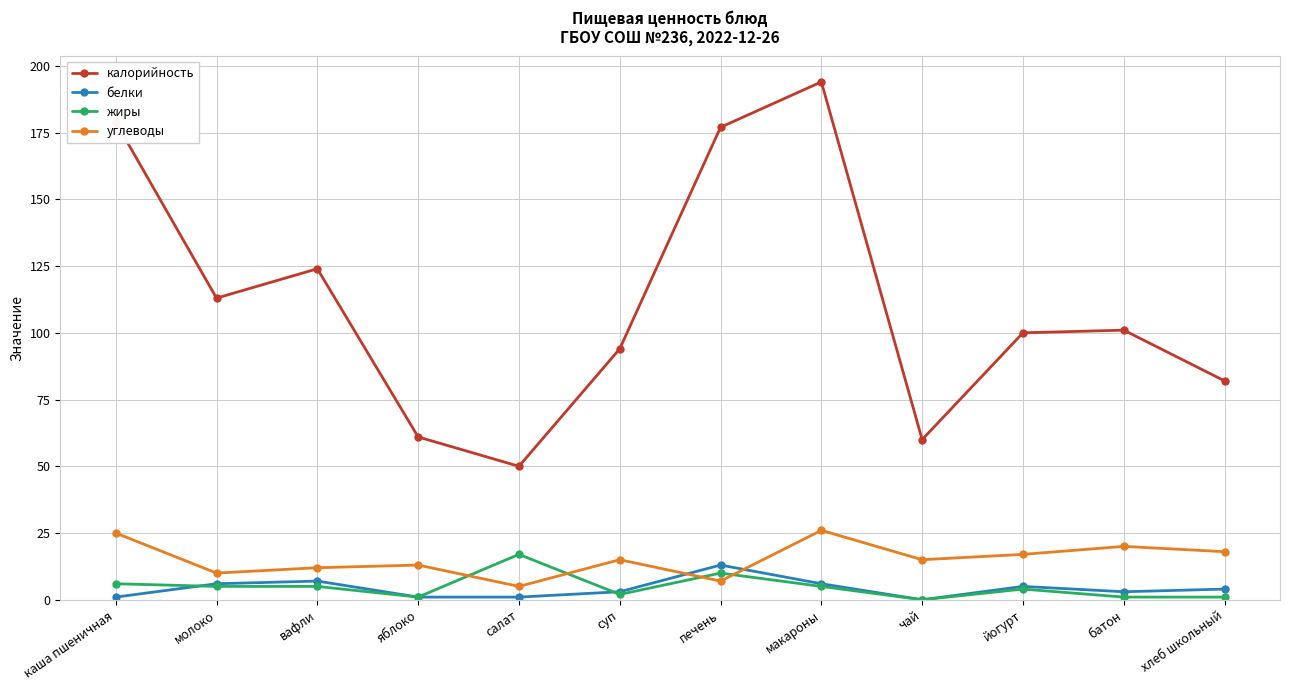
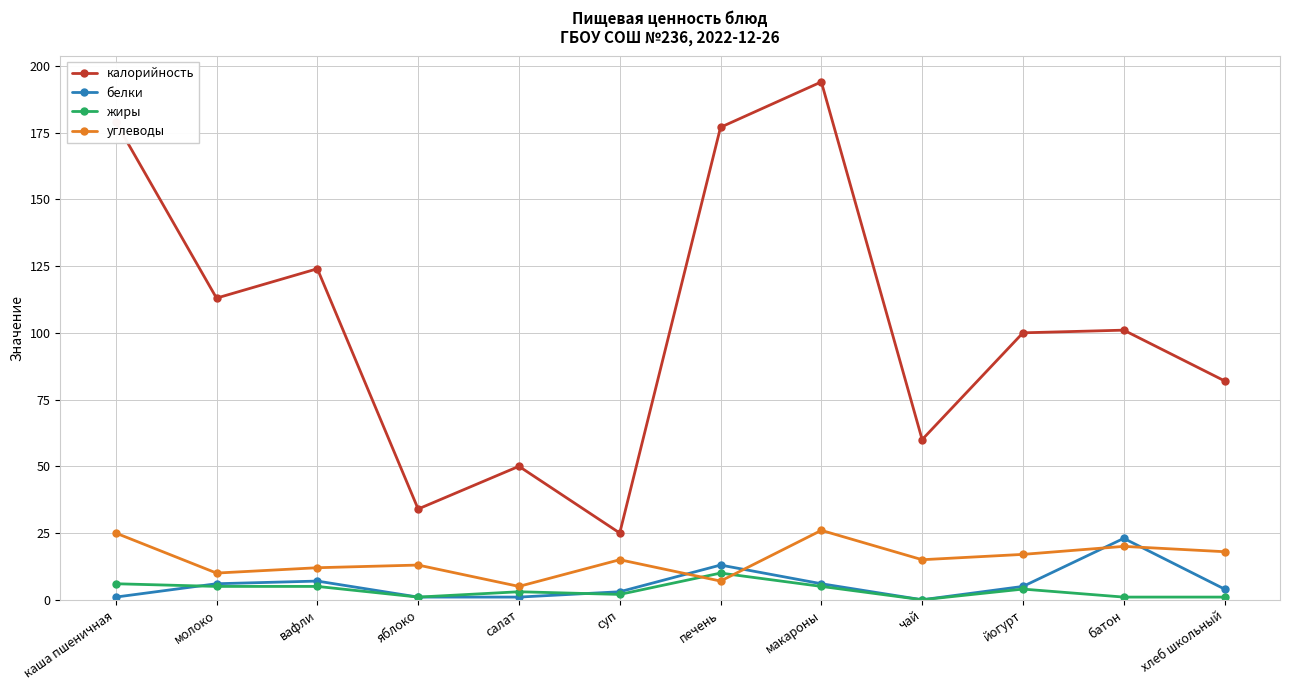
калорийность, яблоко: 61 -> 34
жиры, салат: 17 -> 3
калорийность, суп: 94 -> 25
белки, батон: 3 -> 23
